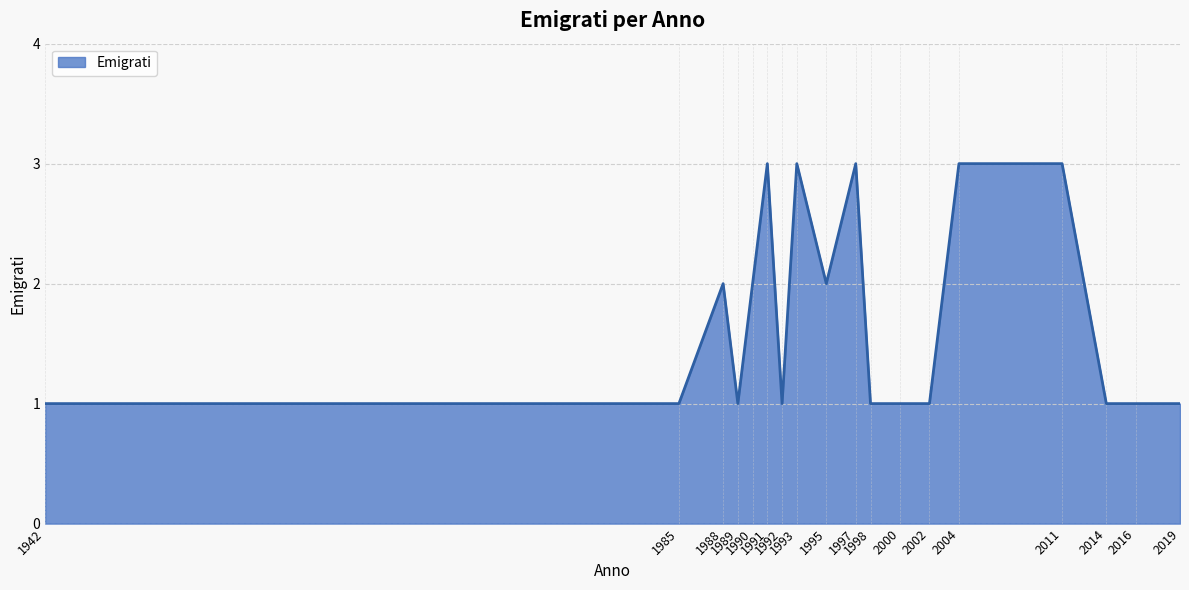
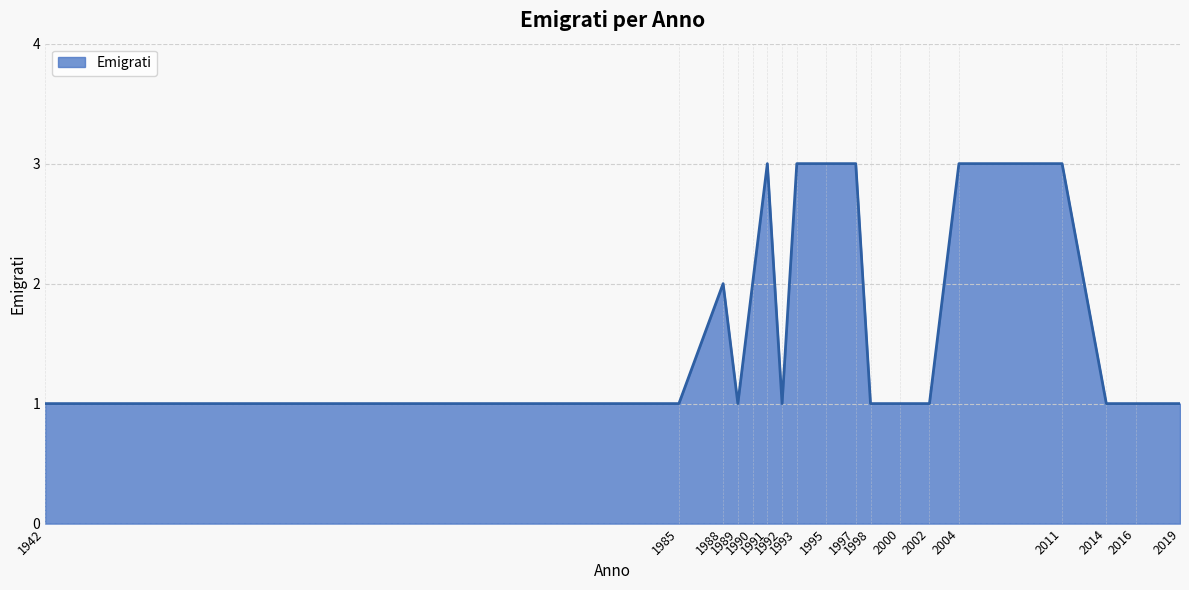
1995: 2 -> 3
